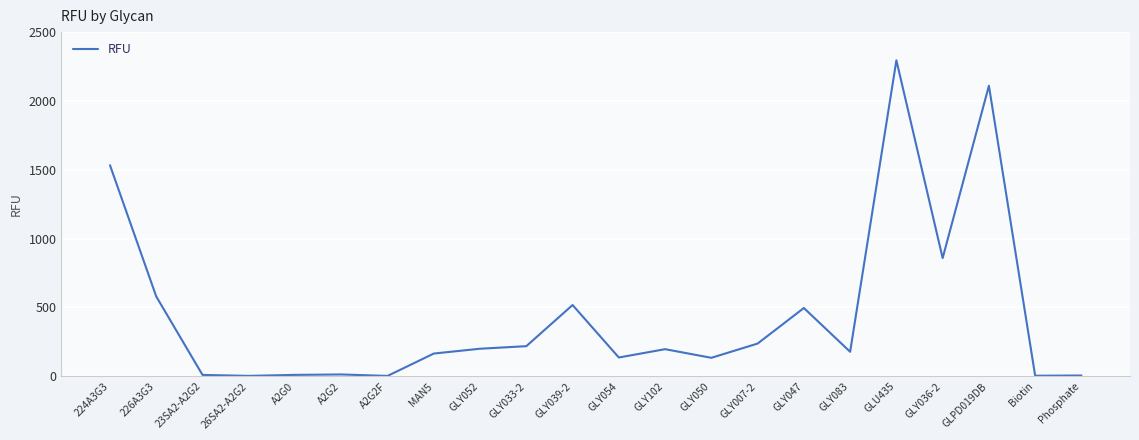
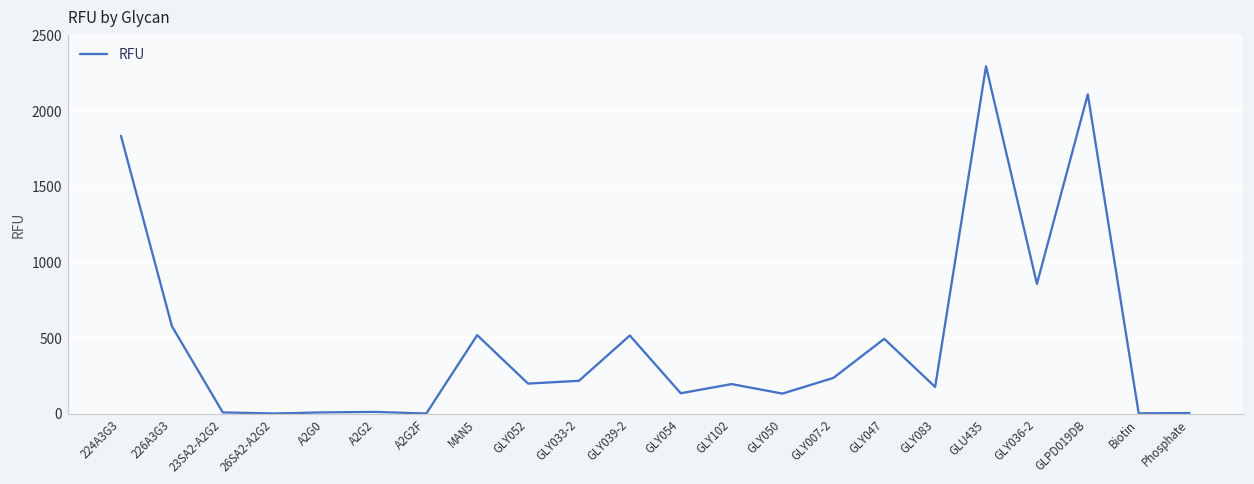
224A3G3: 1530 -> 1840
MAN5: 170 -> 520
